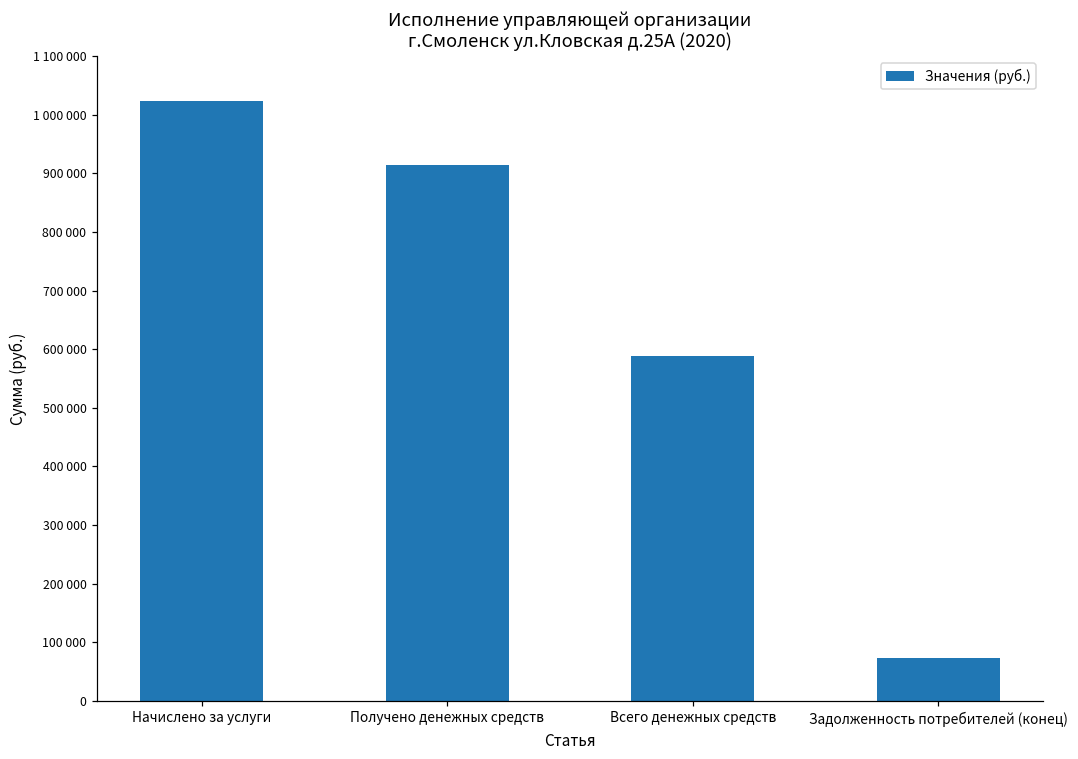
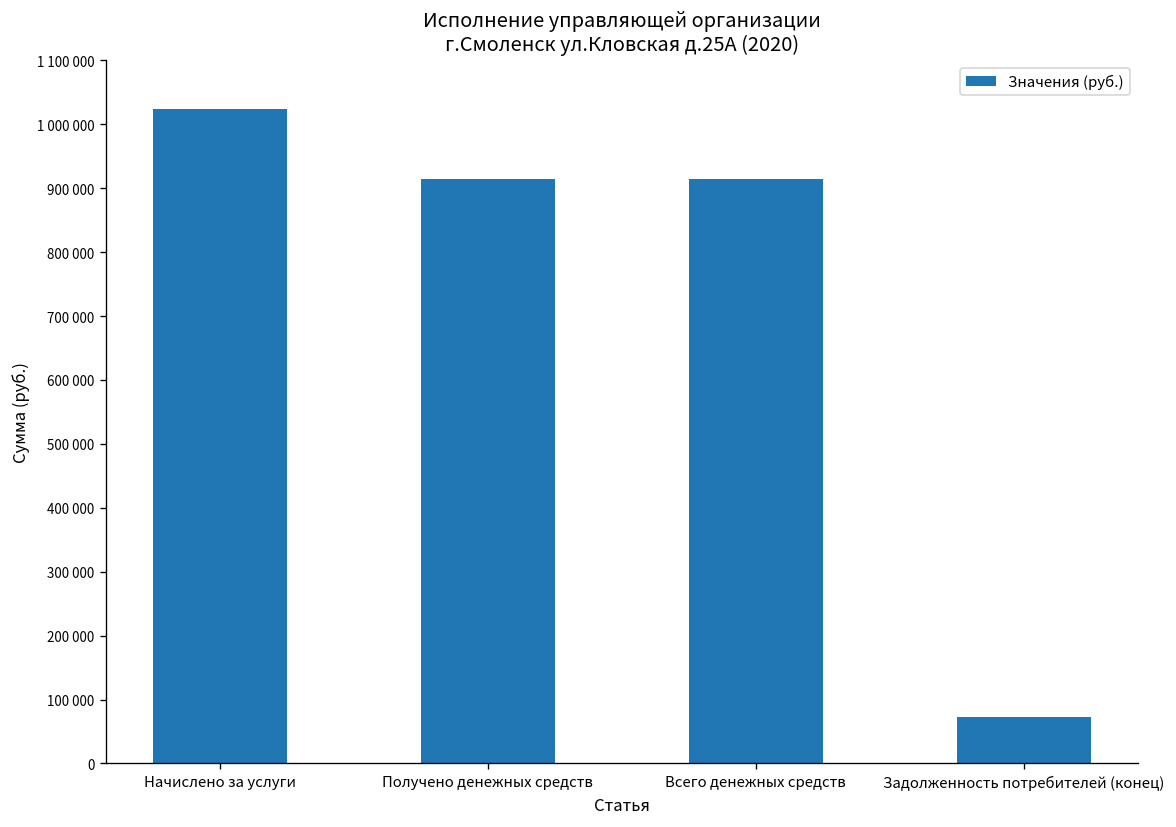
Всего денежных средств: 590000 -> 910000
